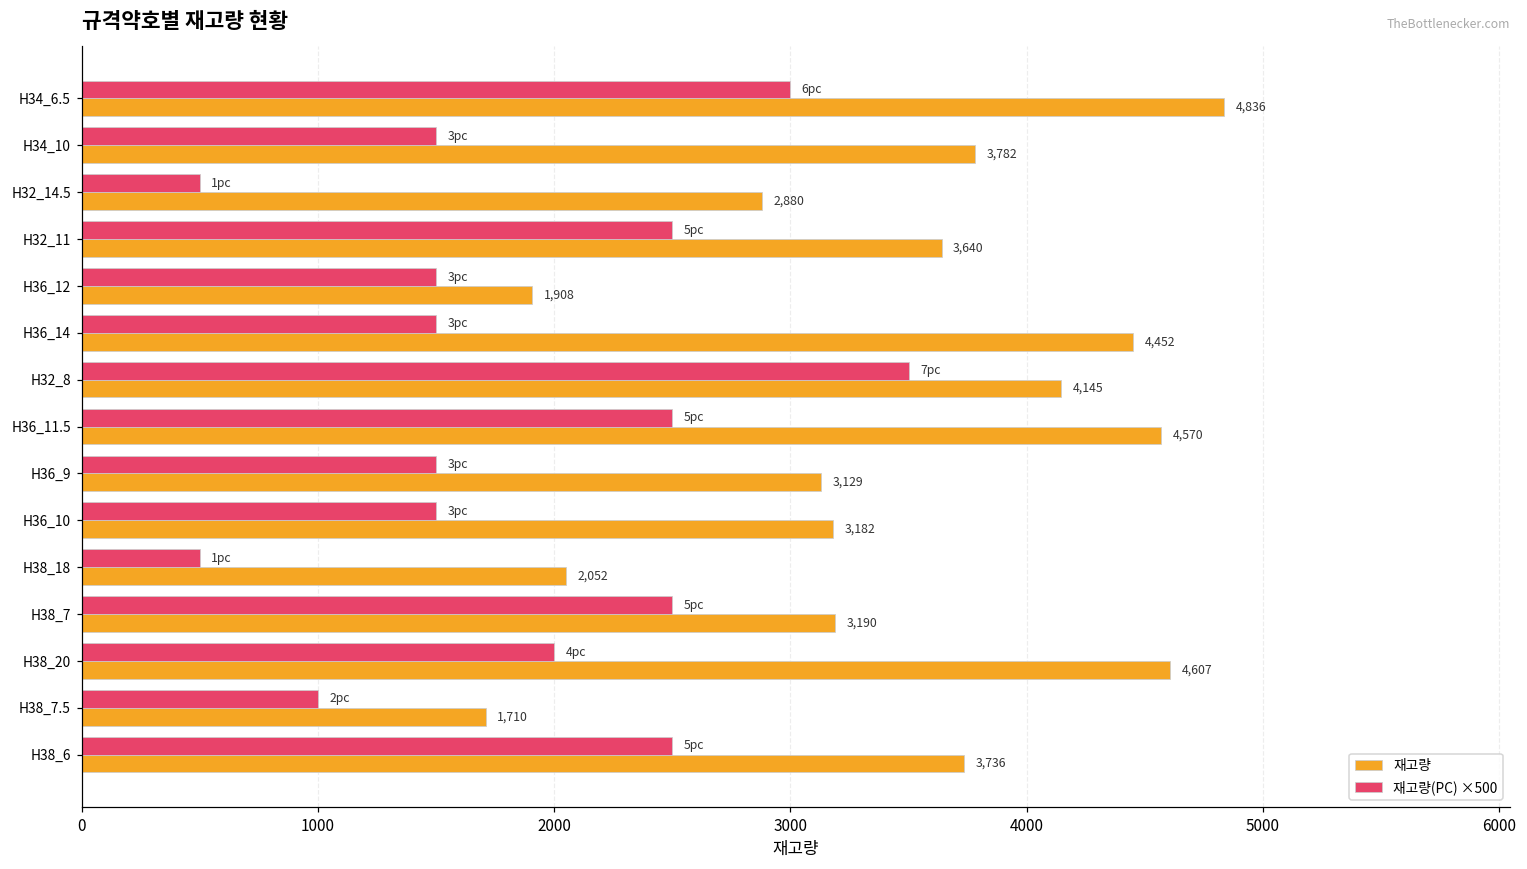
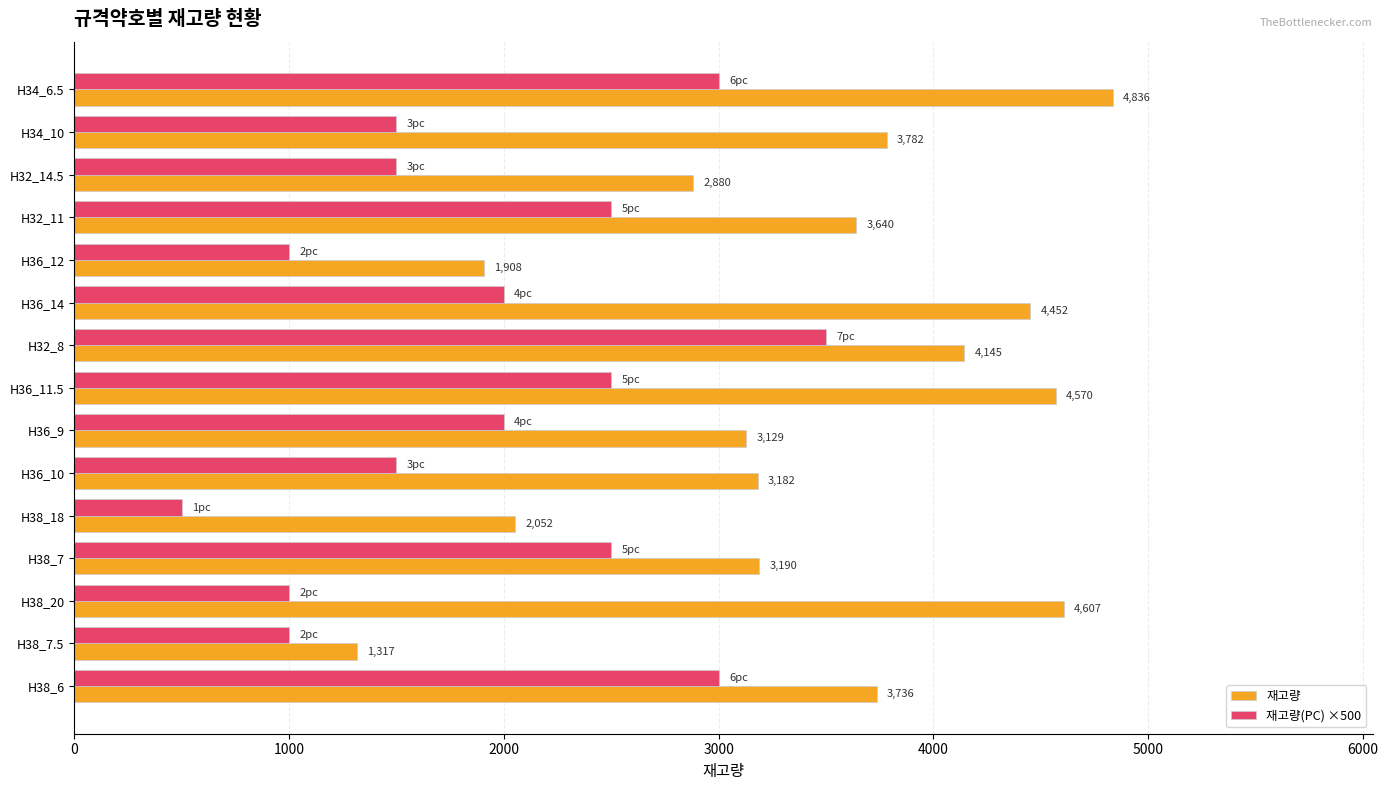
재고량(PC) ×500, H32_14.5: 1 -> 3
재고량(PC) ×500, H36_12: 3 -> 2
재고량(PC) ×500, H36_14: 3 -> 4
재고량(PC) ×500, H36_9: 3 -> 4
재고량(PC) ×500, H38_20: 4 -> 2
재고량, H38_7.5: 1,710 -> 1,317
재고량(PC) ×500, H38_6: 5 -> 6
